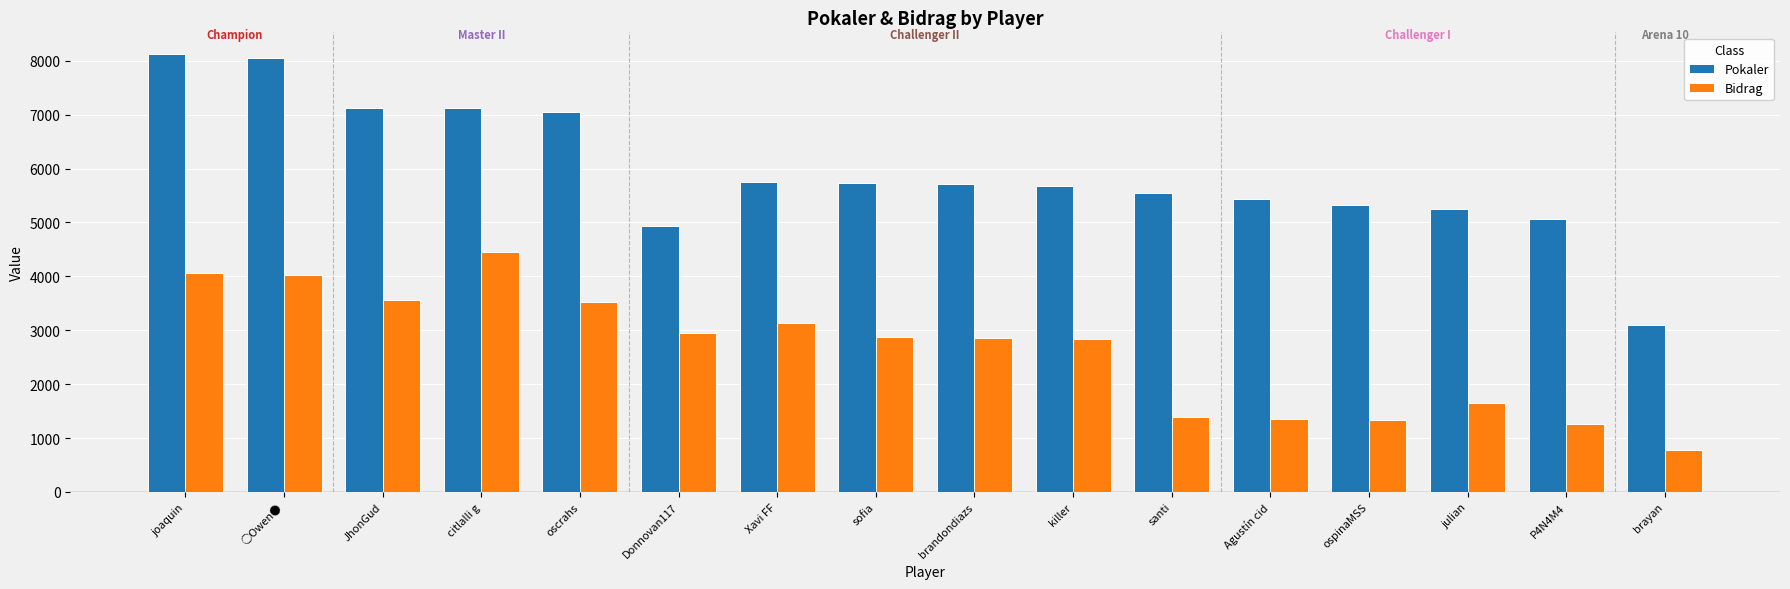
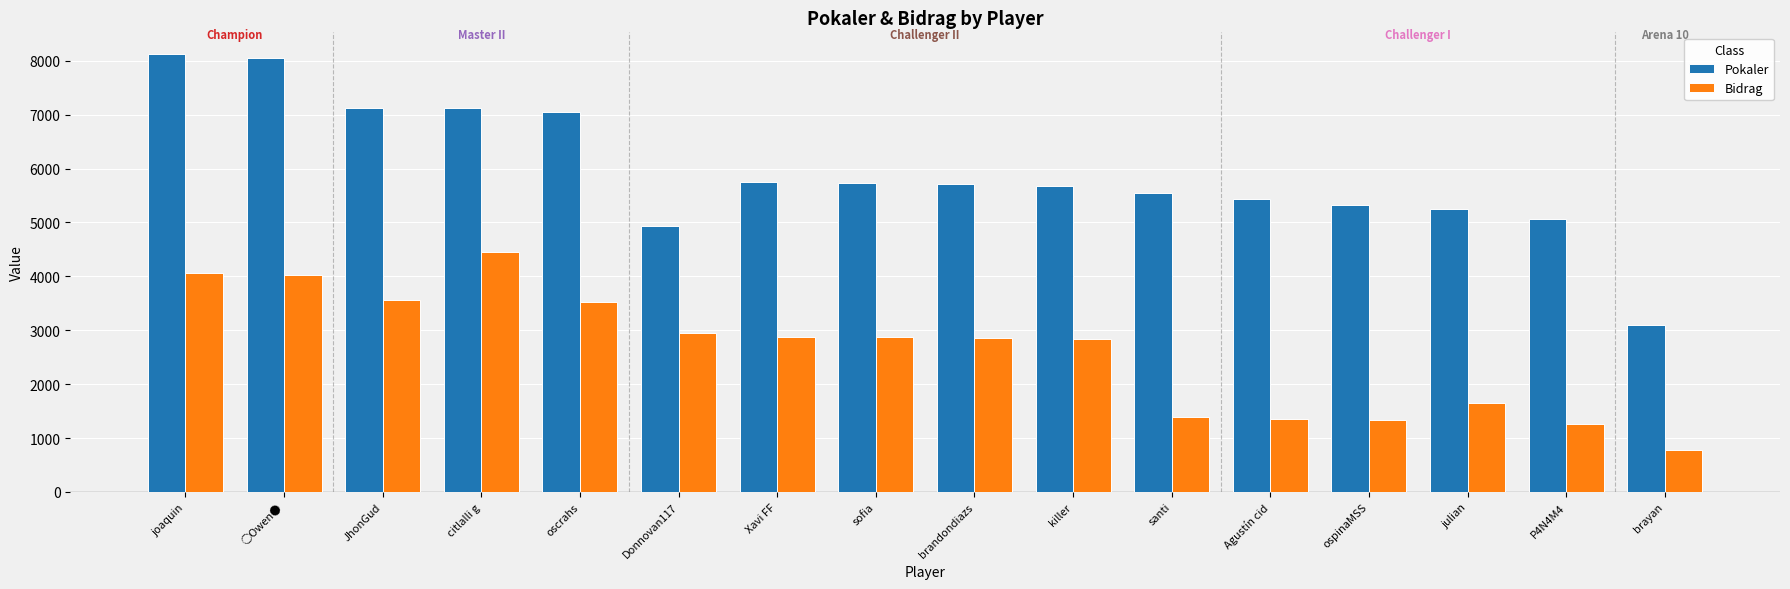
Bidrag, Xavi FF: 3100 -> 2900
